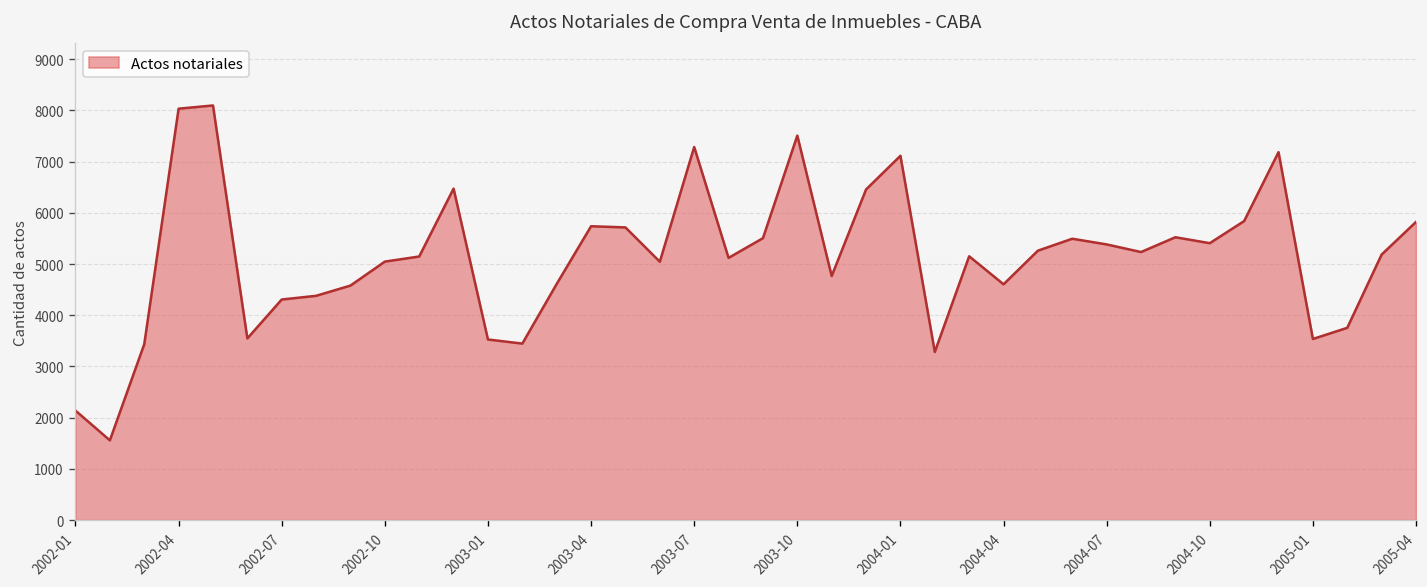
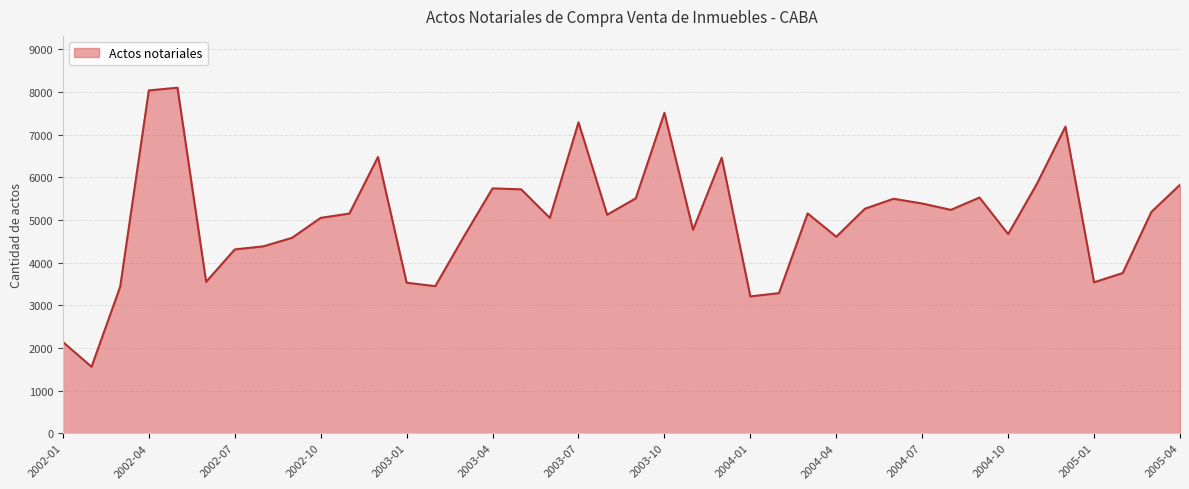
2004-01: 7100 -> 3200
2004-10: 5400 -> 4700
